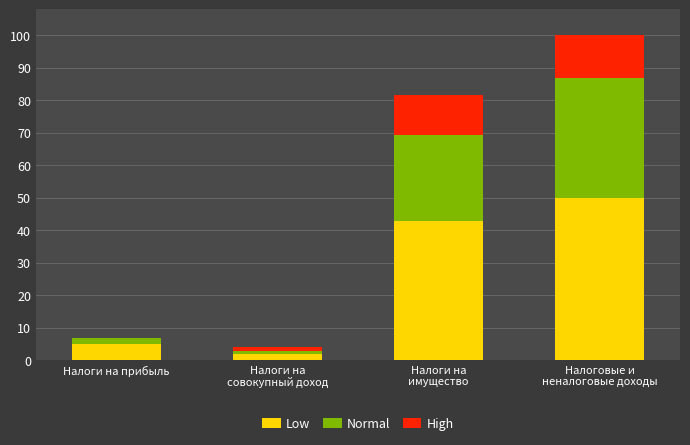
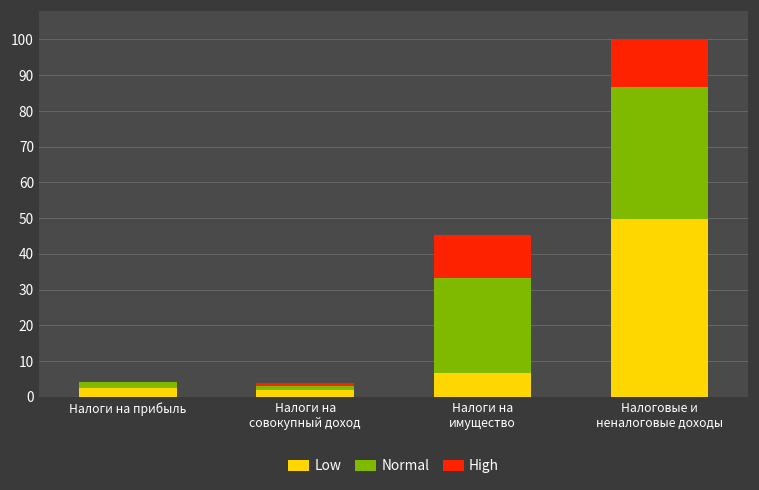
Low, Налоги на прибыль: 5 -> 3
Low, Налоги на имущество: 43 -> 7
